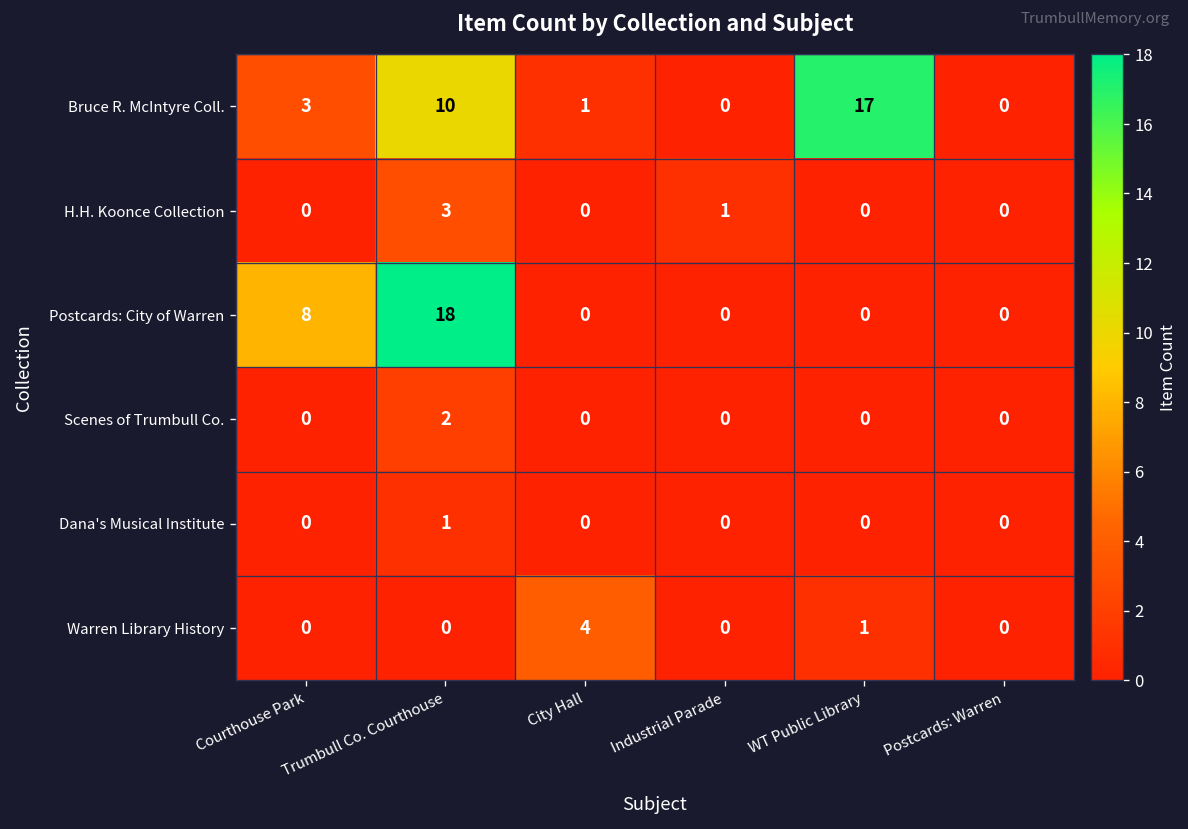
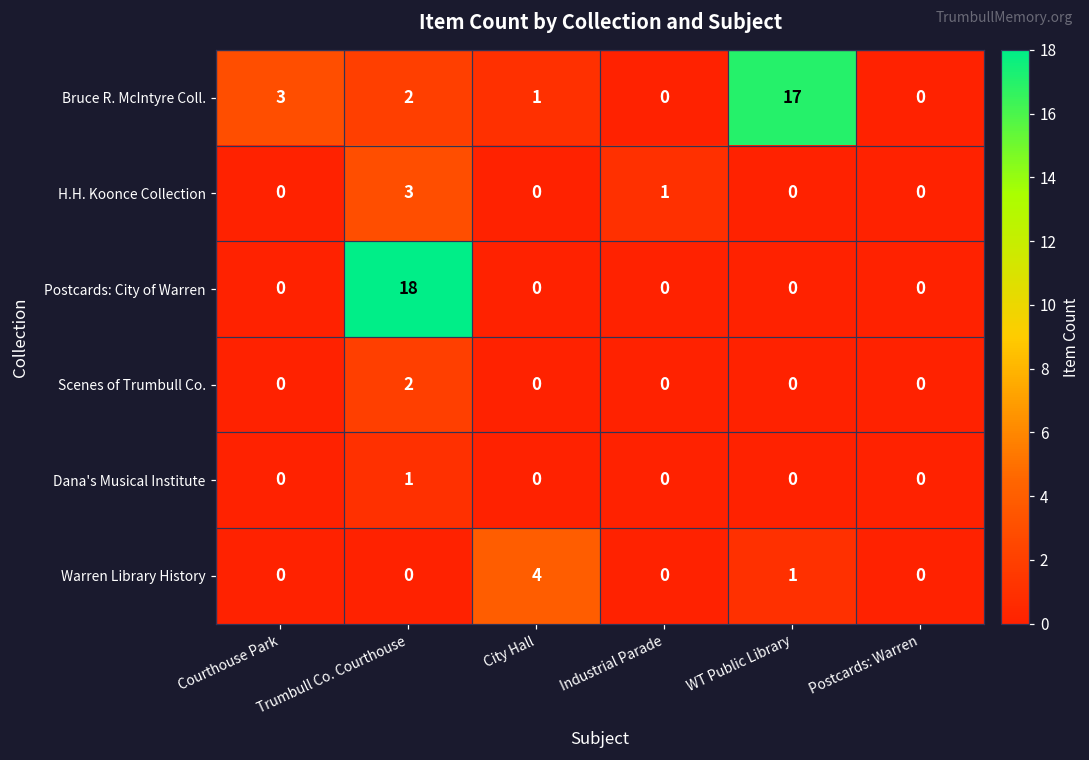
Bruce R. McIntyre Coll., Trumbull Co. Courthouse: 10 -> 2
Postcards: City of Warren, Courthouse Park: 8 -> 0
